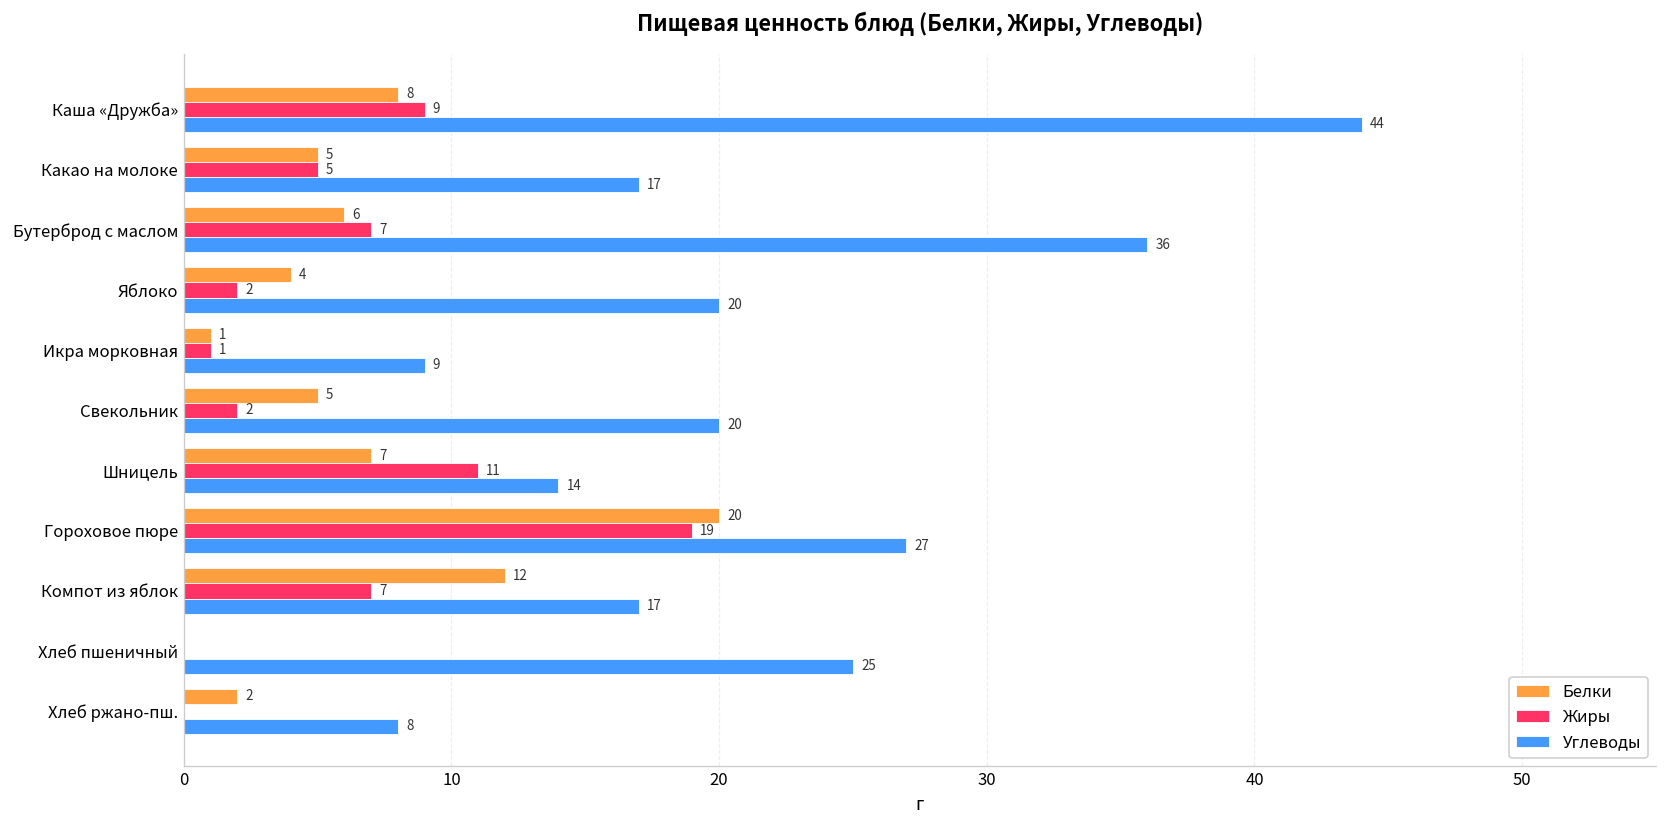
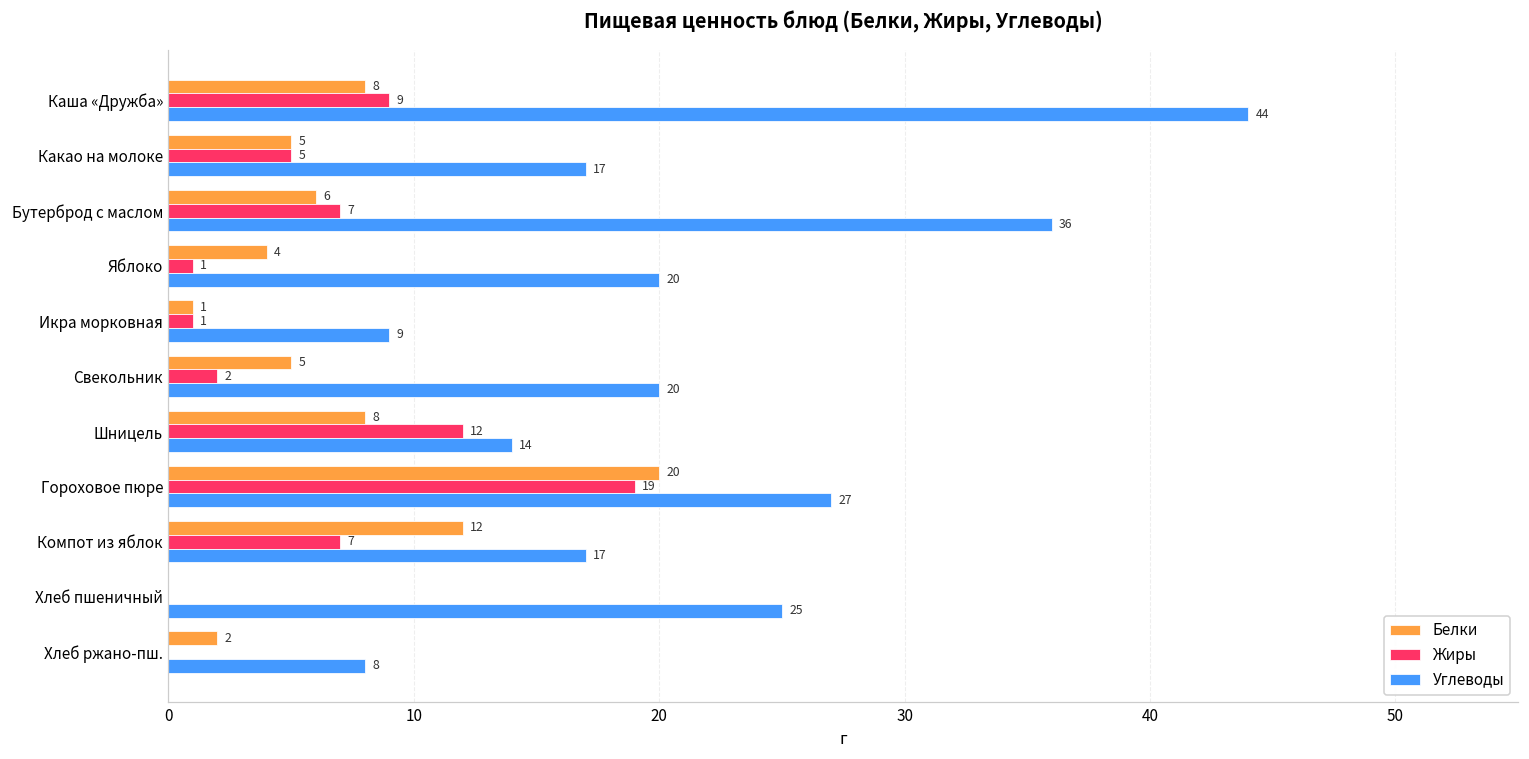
Жиры, Яблоко: 2 -> 1
Белки, Шницель: 7 -> 8
Жиры, Шницель: 11 -> 12
